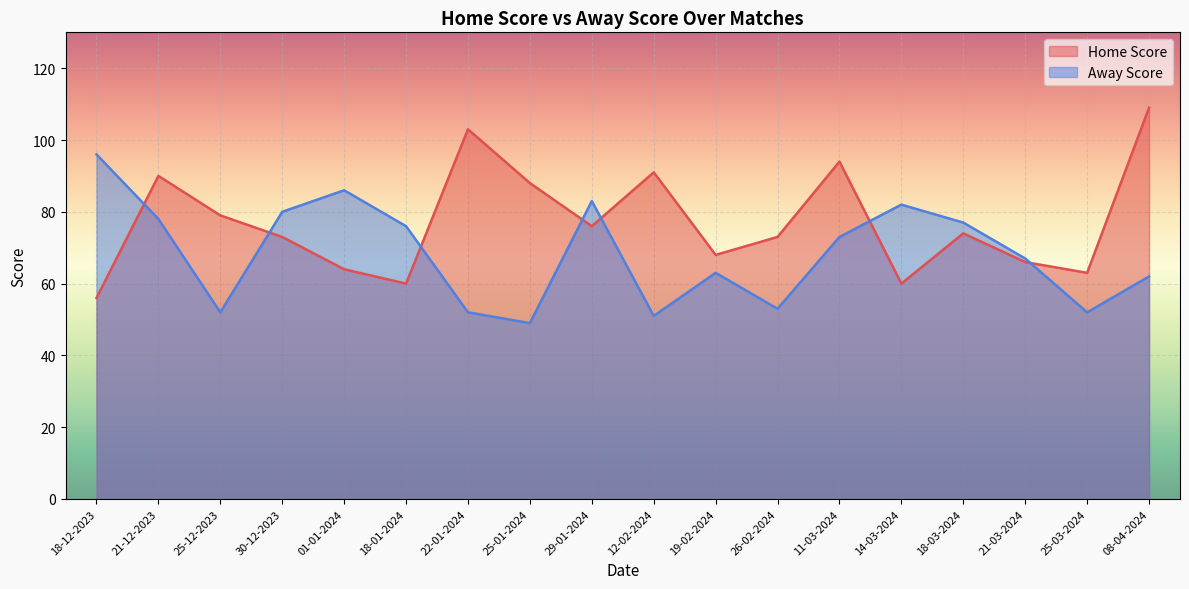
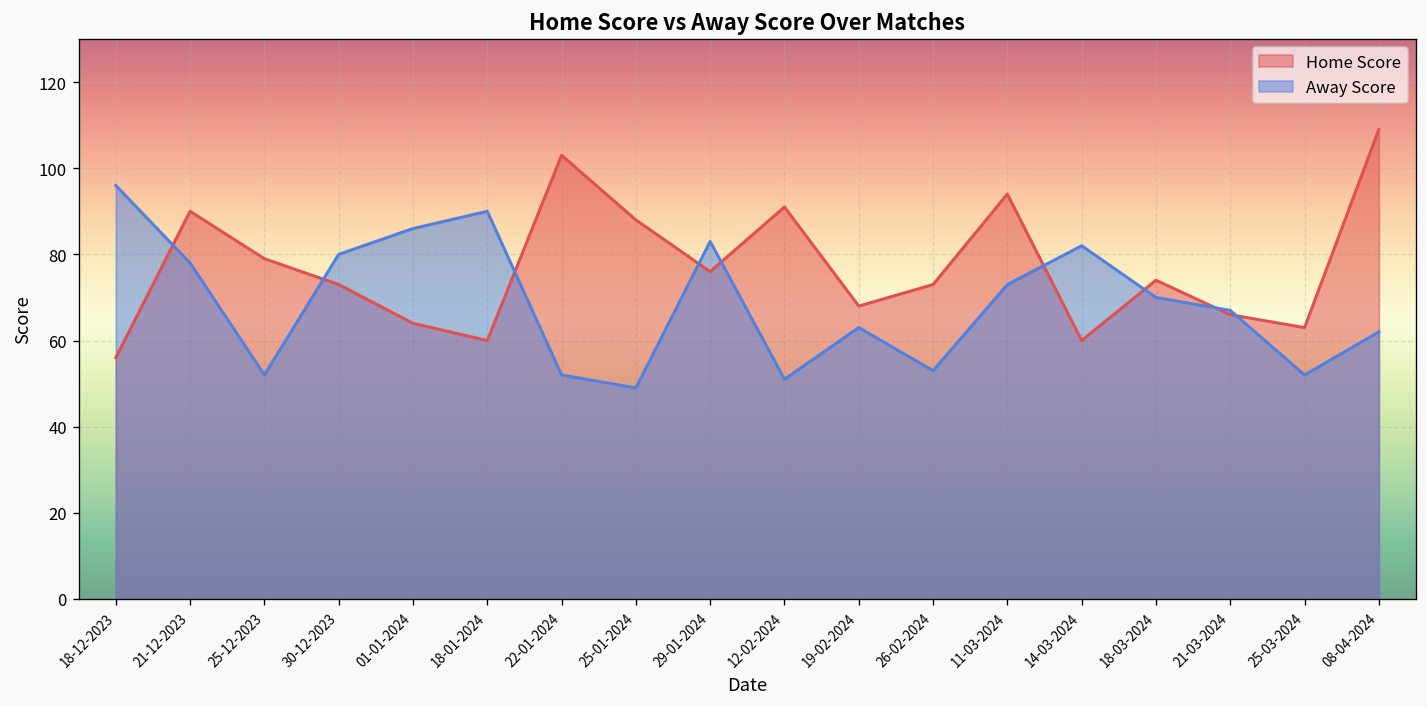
Away Score, 18-01-2024: 76 -> 90
Away Score, 18-03-2024: 77 -> 70
